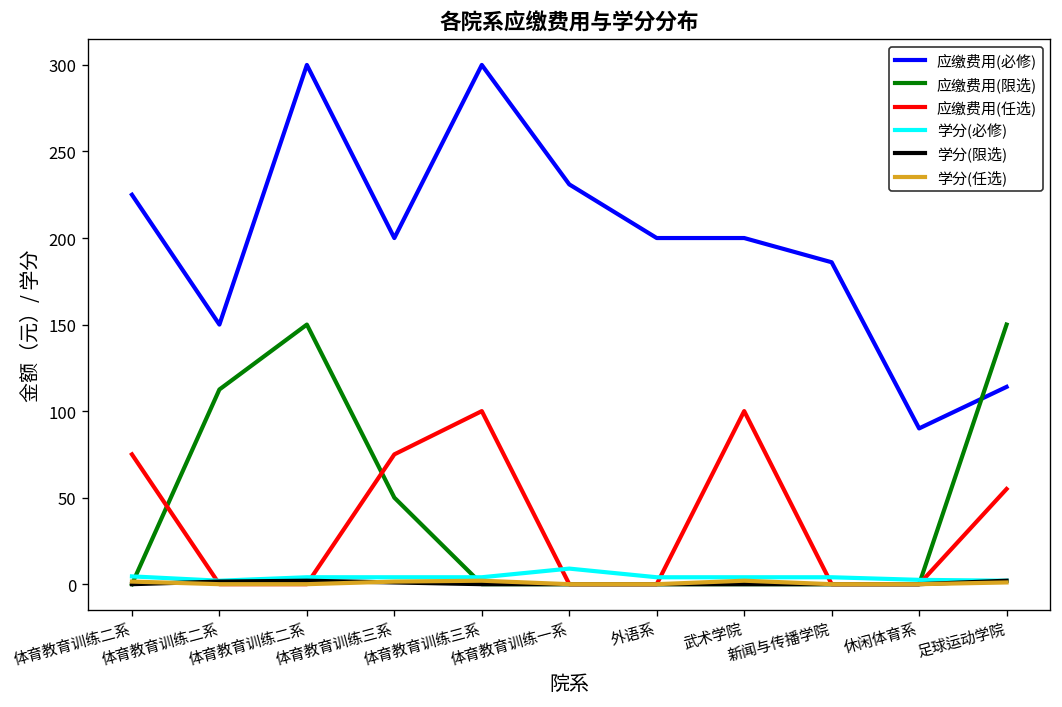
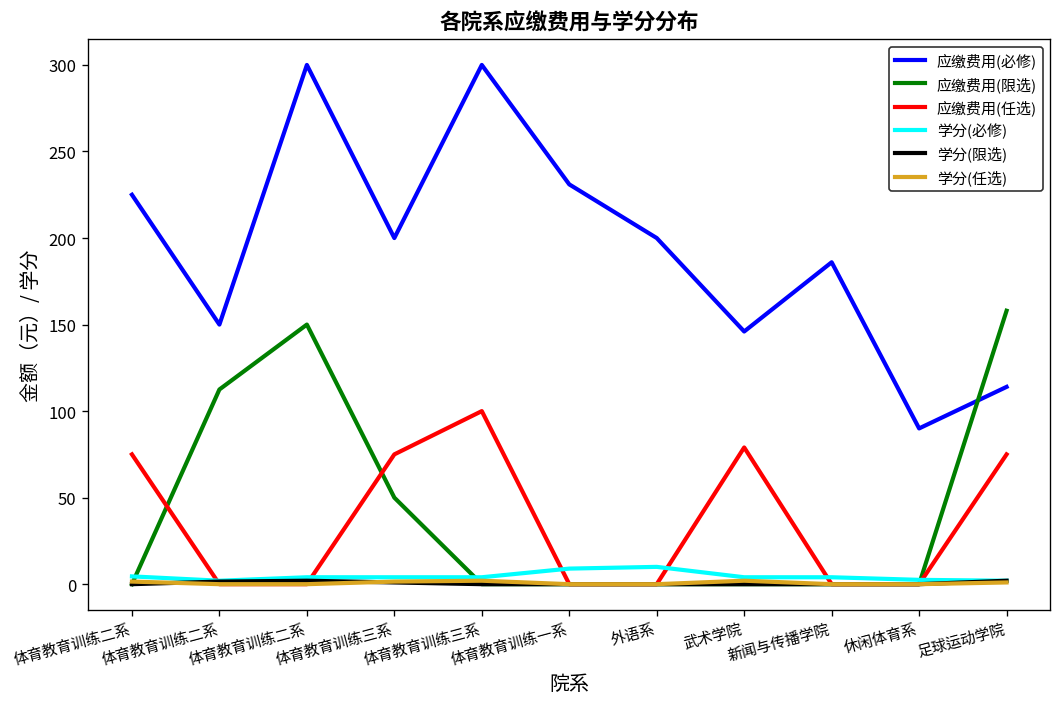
学分(必修), 外语系: 4 -> 10
应缴费用(必修), 武术学院: 200 -> 146
应缴费用(任选), 武术学院: 100 -> 79
应缴费用(限选), 足球运动学院: 150 -> 158
应缴费用(任选), 足球运动学院: 55 -> 75
